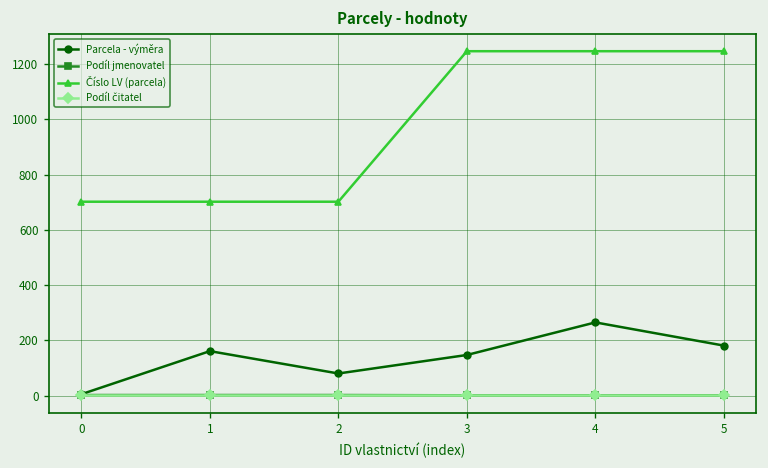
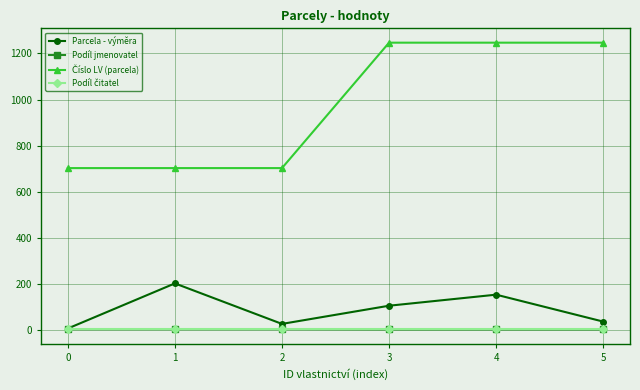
Parcela - výměra, 1: 160 -> 200
Parcela - výměra, 2: 80 -> 30
Parcela - výměra, 3: 150 -> 100
Parcela - výměra, 4: 270 -> 150
Parcela - výměra, 5: 180 -> 40
